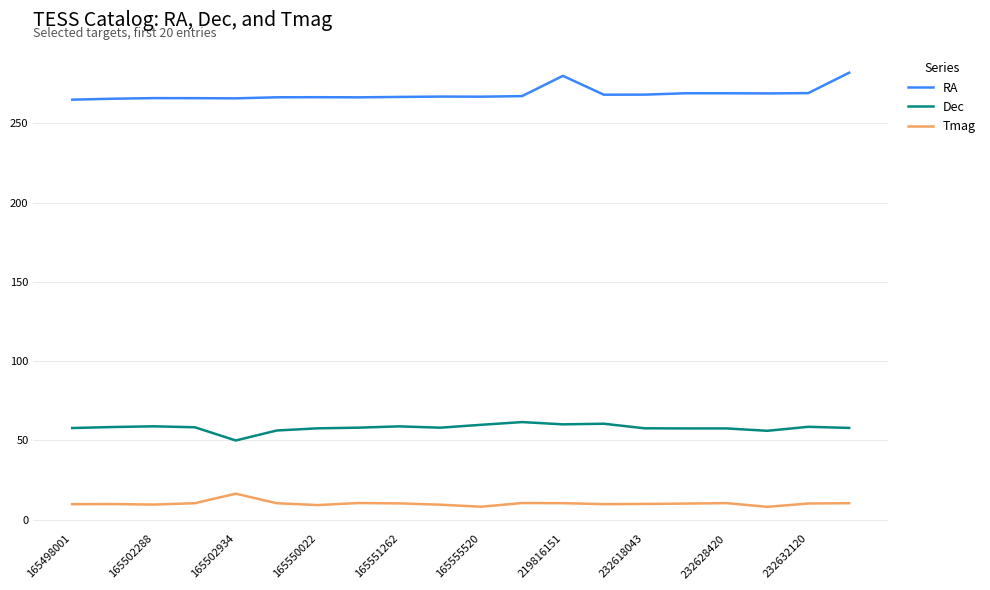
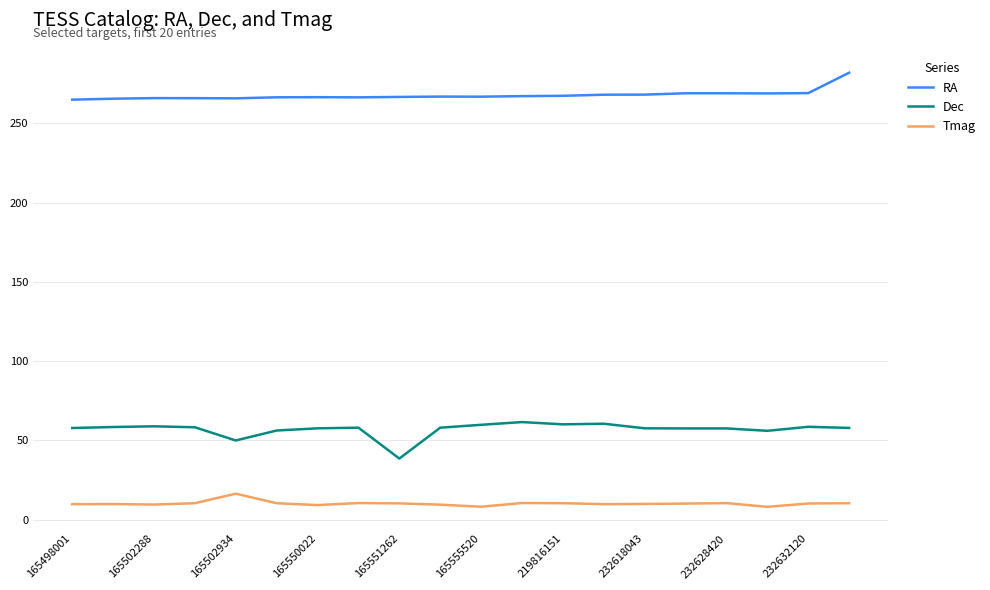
Dec, 165551262: 59 -> 39
RA, 219816151: 280 -> 267
